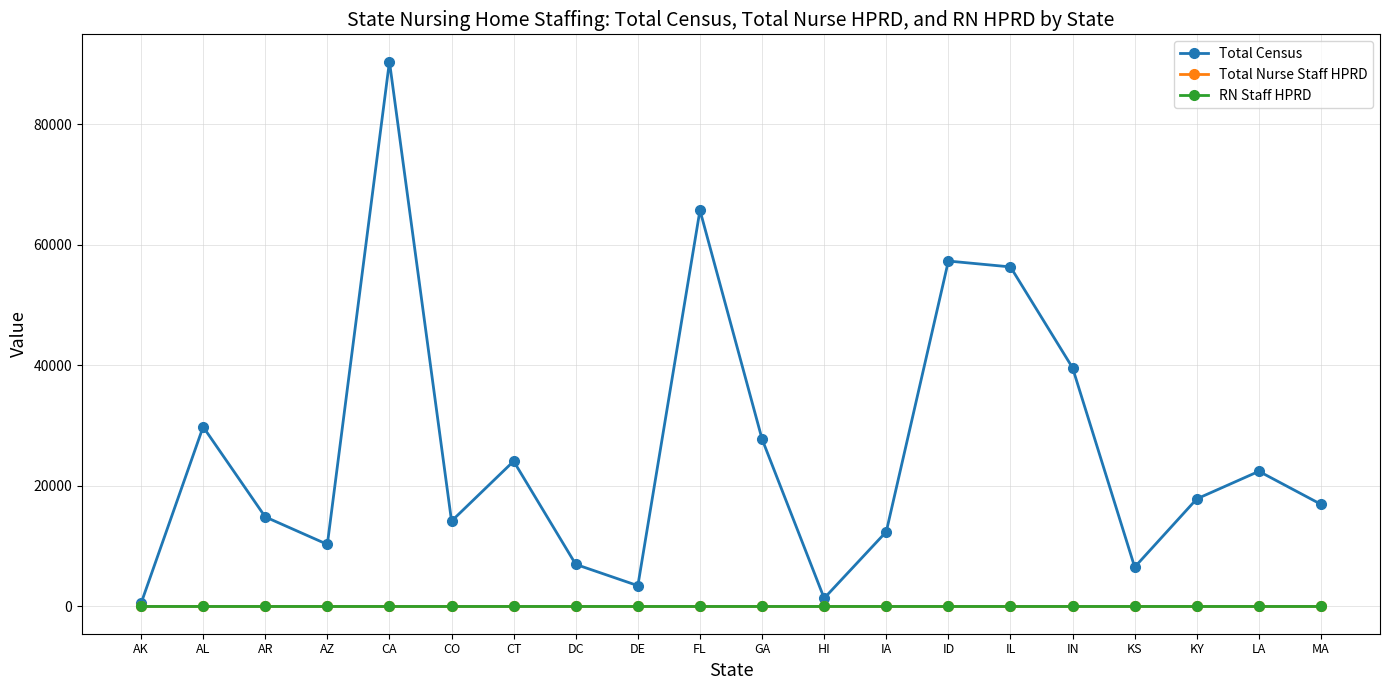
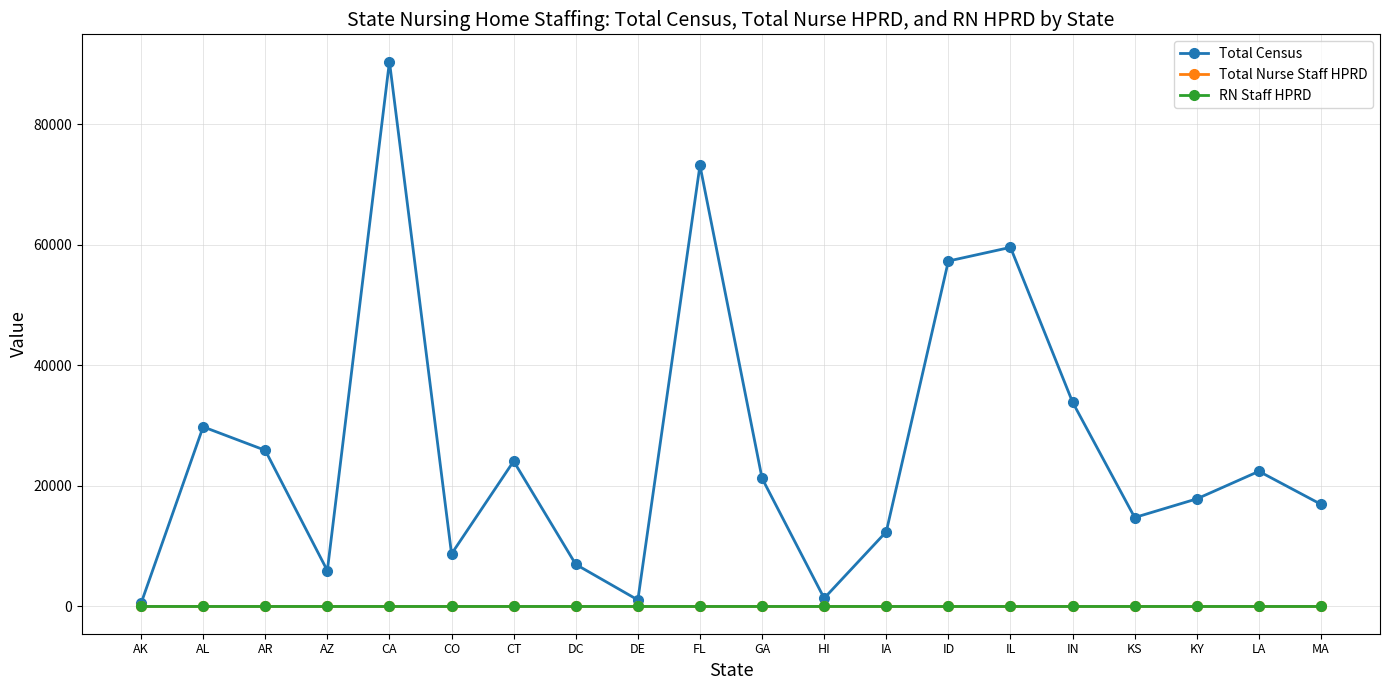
Total Census, AR: 15000 -> 26000
Total Census, AZ: 10000 -> 6000
Total Census, CO: 14000 -> 9000
Total Census, DE: 3000 -> 1000
Total Census, FL: 66000 -> 73000
Total Census, GA: 28000 -> 21000
Total Census, IL: 56000 -> 60000
Total Census, IN: 40000 -> 34000
Total Census, KS: 7000 -> 15000
